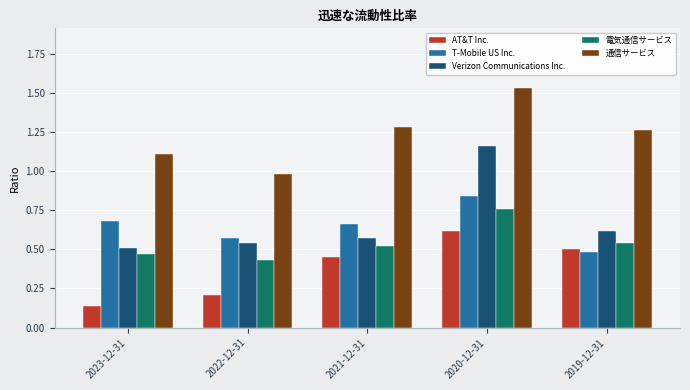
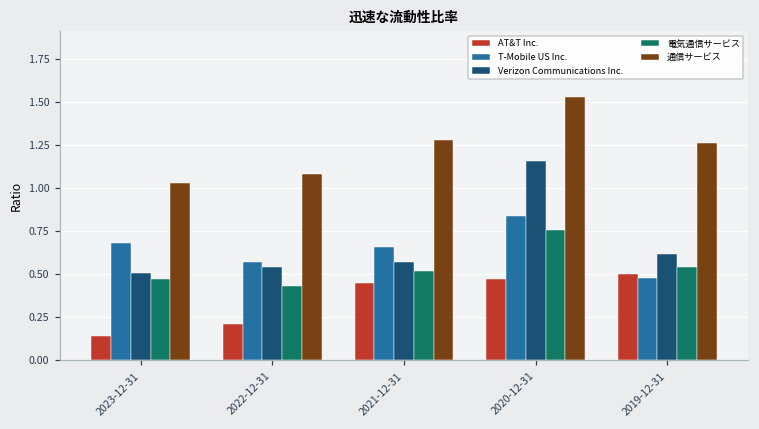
通信サービス, 2023-12-31: 1.11 -> 1.03
通信サービス, 2022-12-31: 0.98 -> 1.08
AT&T Inc., 2020-12-31: 0.62 -> 0.47
